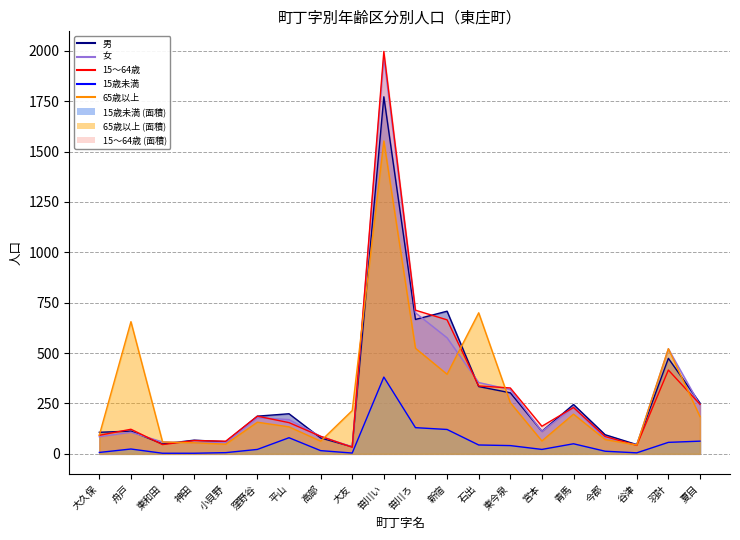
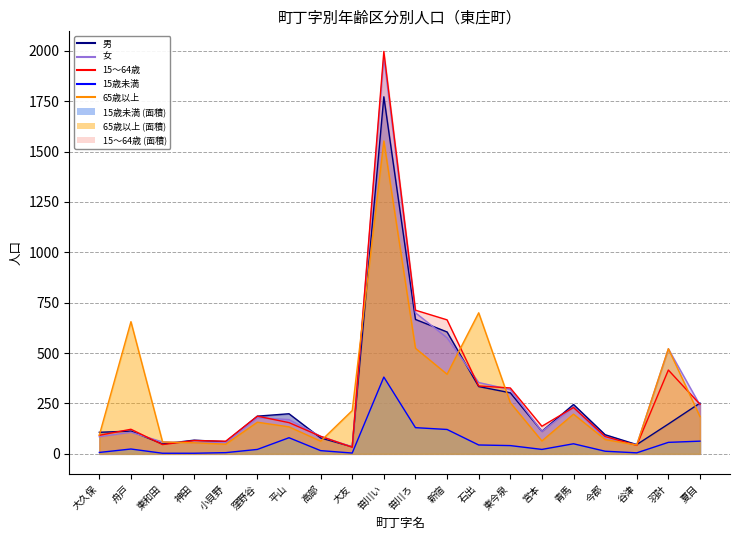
男, 新宿: 710 -> 610
男, 羽計: 470 -> 150
